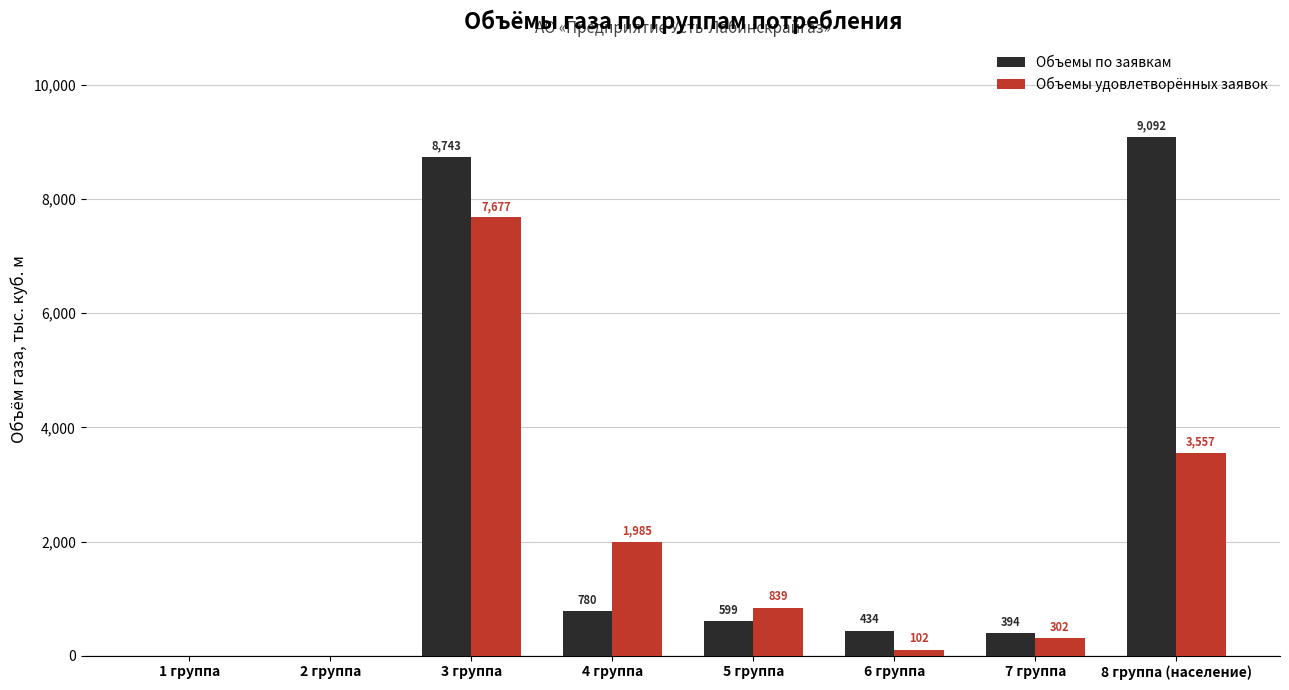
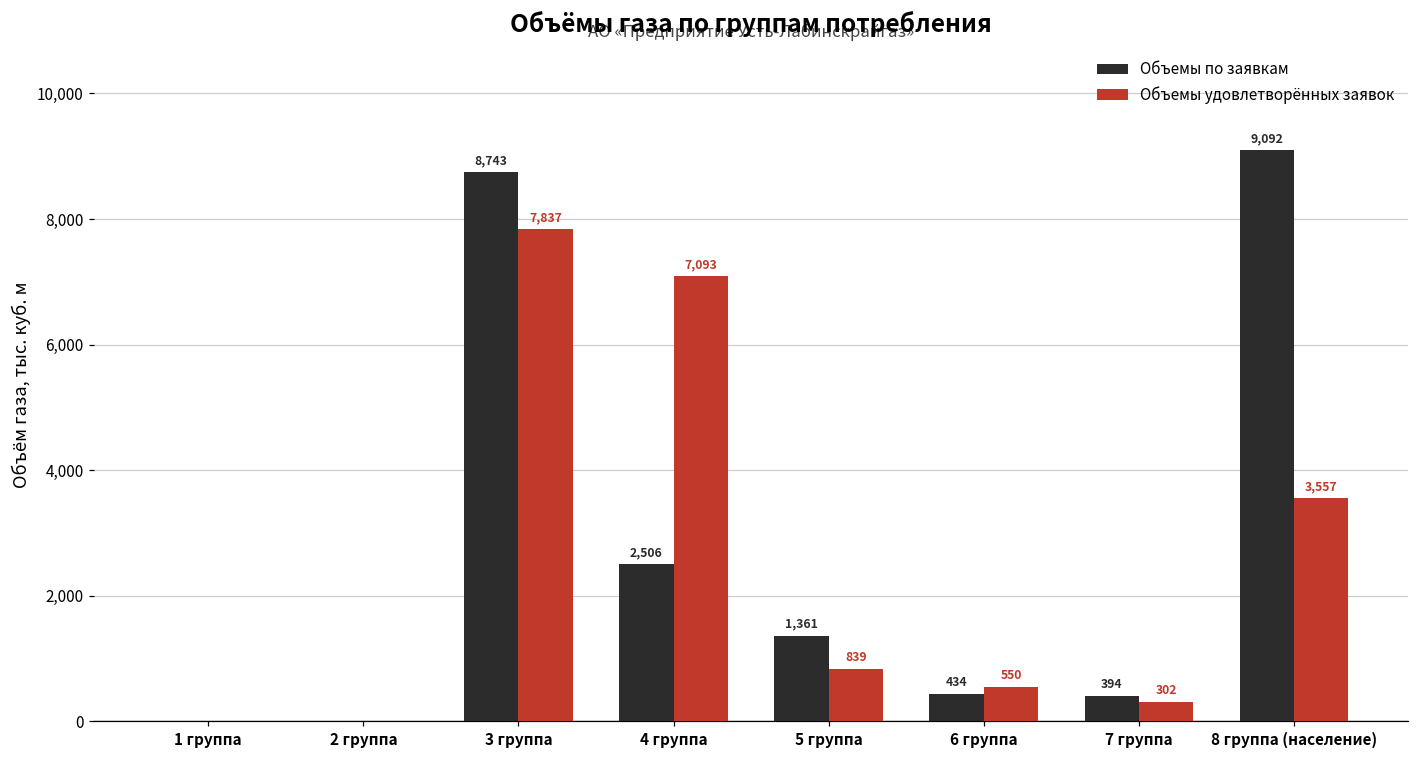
Объемы удовлетворённых заявок, 3 группа: 7,677 -> 7,837
Объемы по заявкам, 4 группа: 780 -> 2,506
Объемы удовлетворённых заявок, 4 группа: 1,985 -> 7,093
Объемы по заявкам, 5 группа: 599 -> 1,361
Объемы удовлетворённых заявок, 6 группа: 102 -> 550
